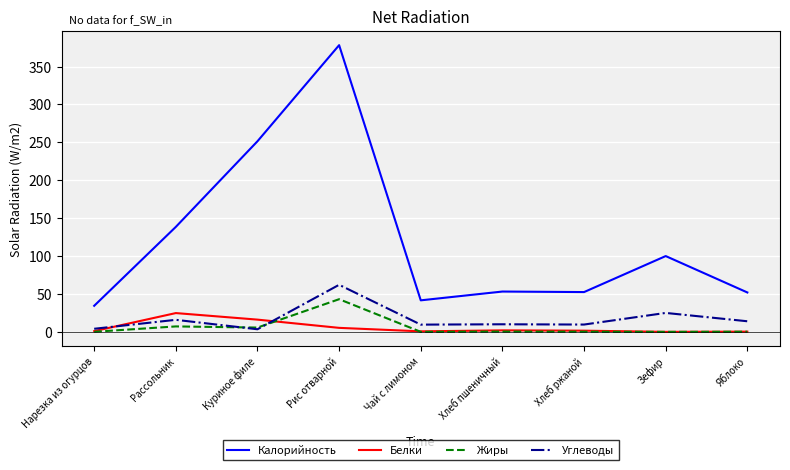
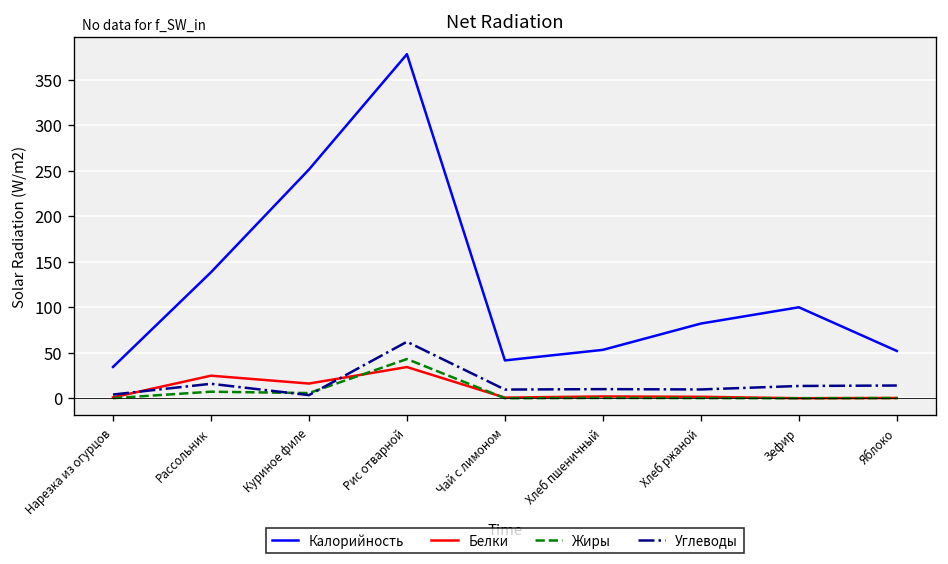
Белки, Рис отварной: 10 -> 30
Калорийность, Хлеб ржаной: 50 -> 80
Углеводы, Зефир: 30 -> 10
